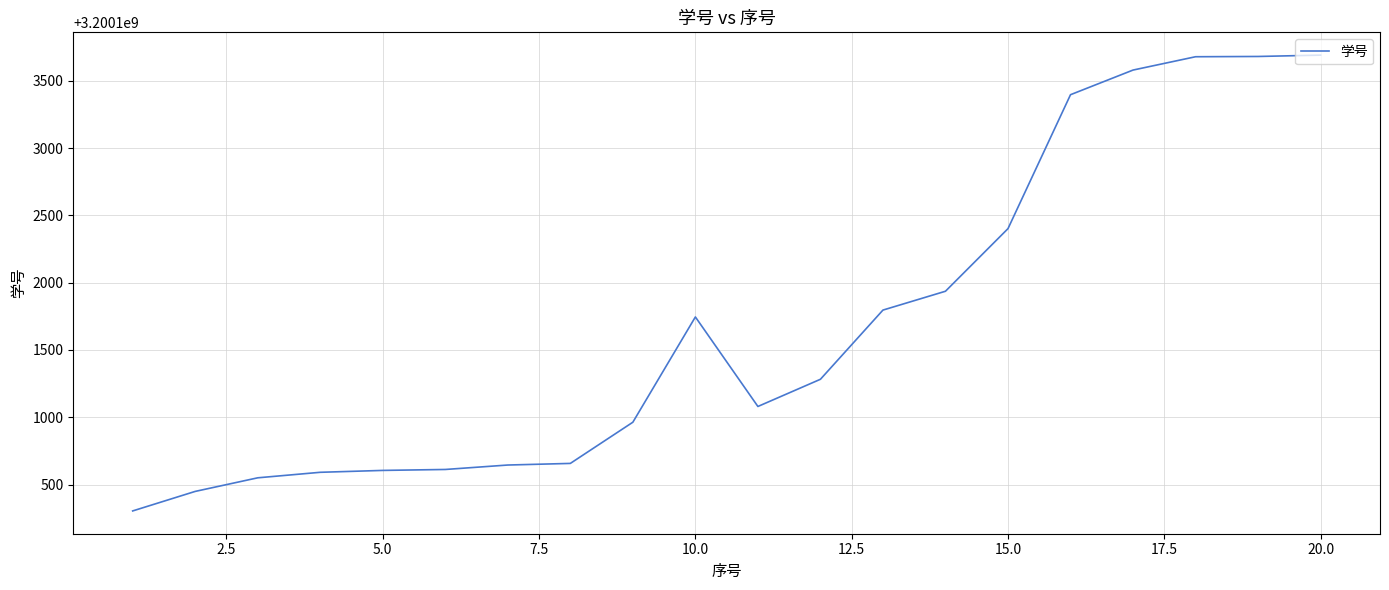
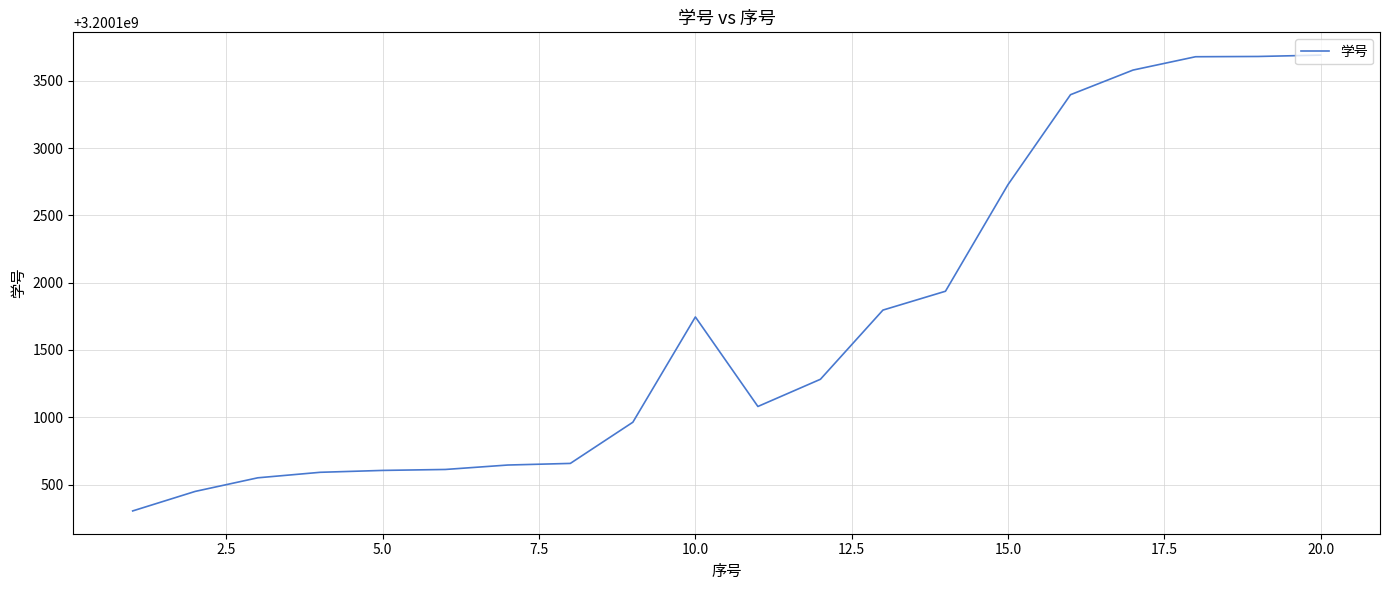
15.0: 3200102400 -> 3200102730
